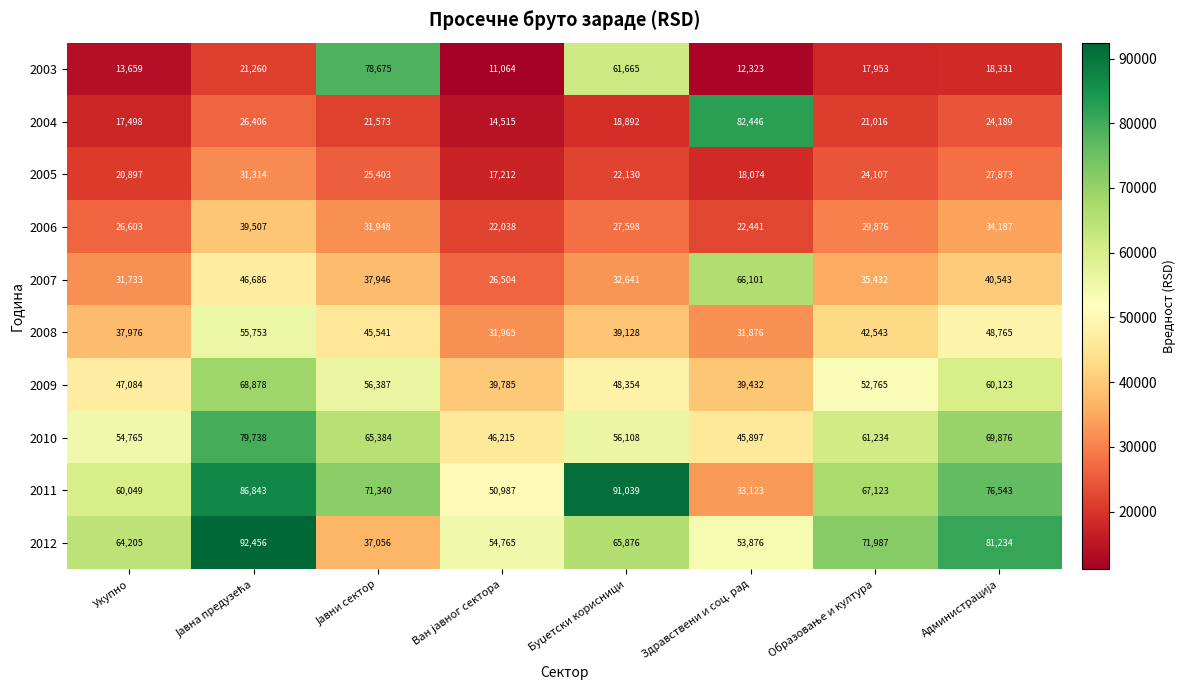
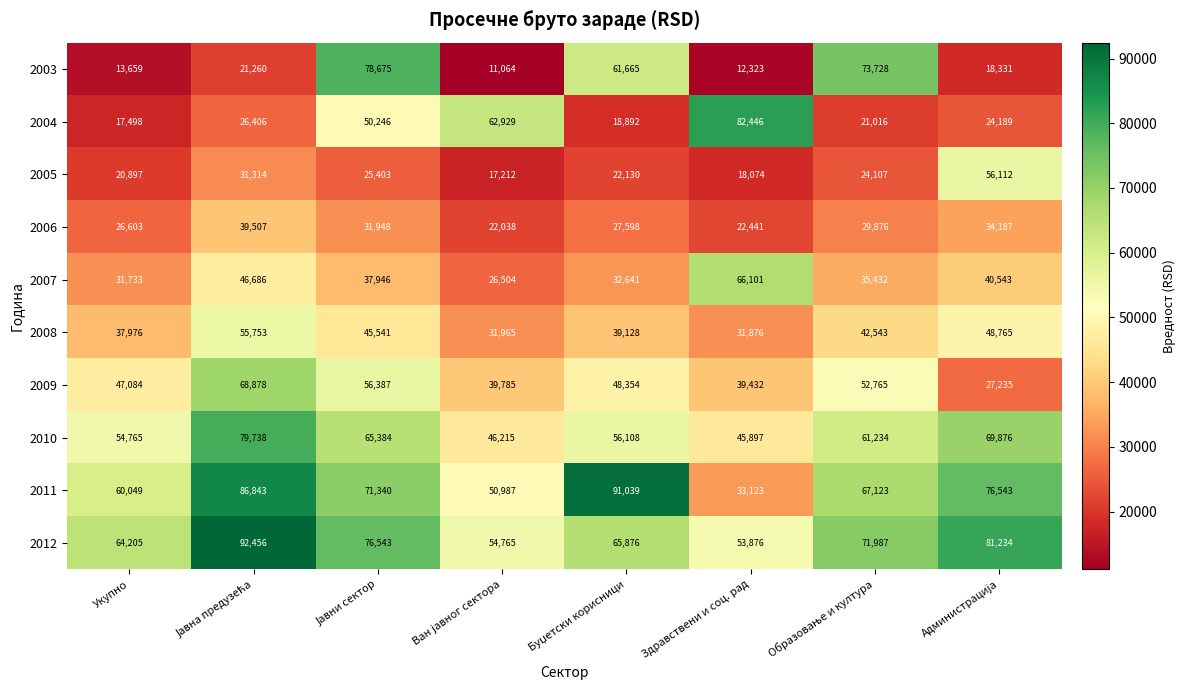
2003, Образовање и култура: 17,953 -> 73,728
2004, Јавни сектор: 21,573 -> 50,246
2004, Ван јавног сектора: 14,515 -> 62,929
2005, Администрација: 27,873 -> 56,112
2009, Администрација: 60,123 -> 27,235
2012, Јавни сектор: 37,056 -> 76,543
